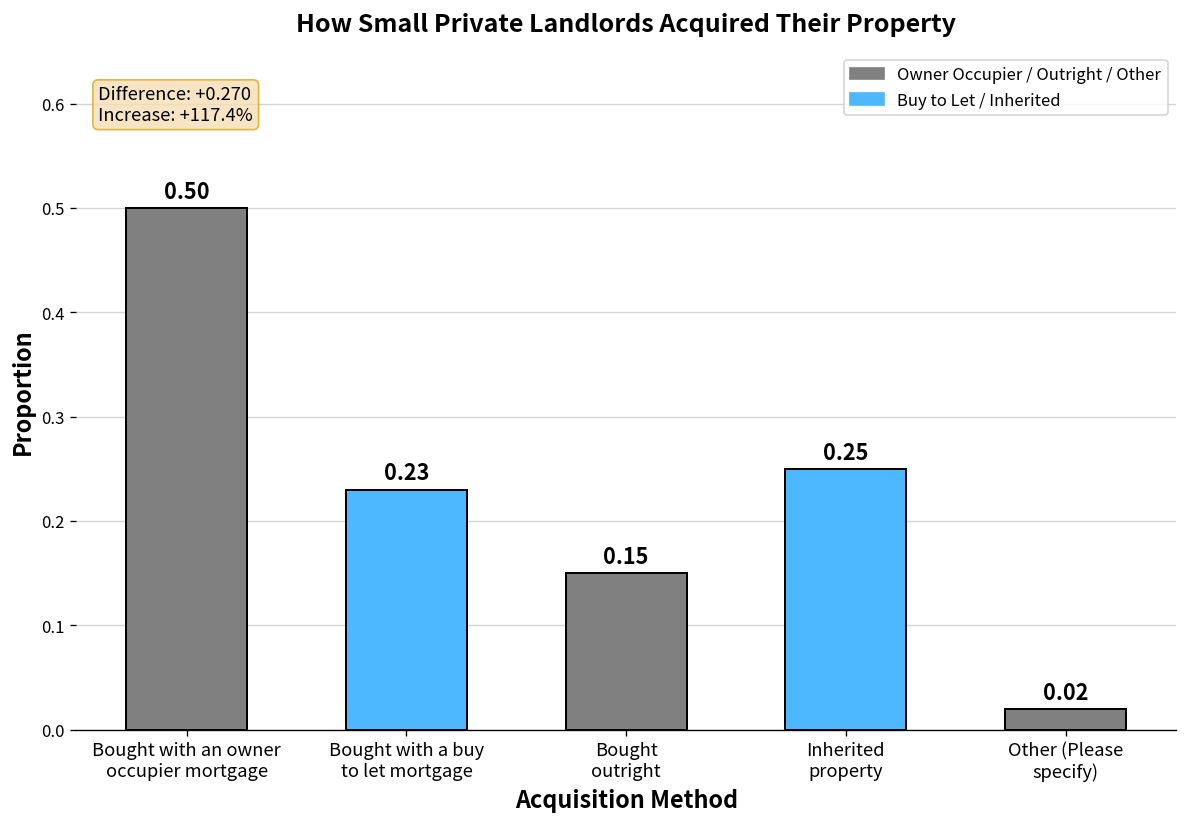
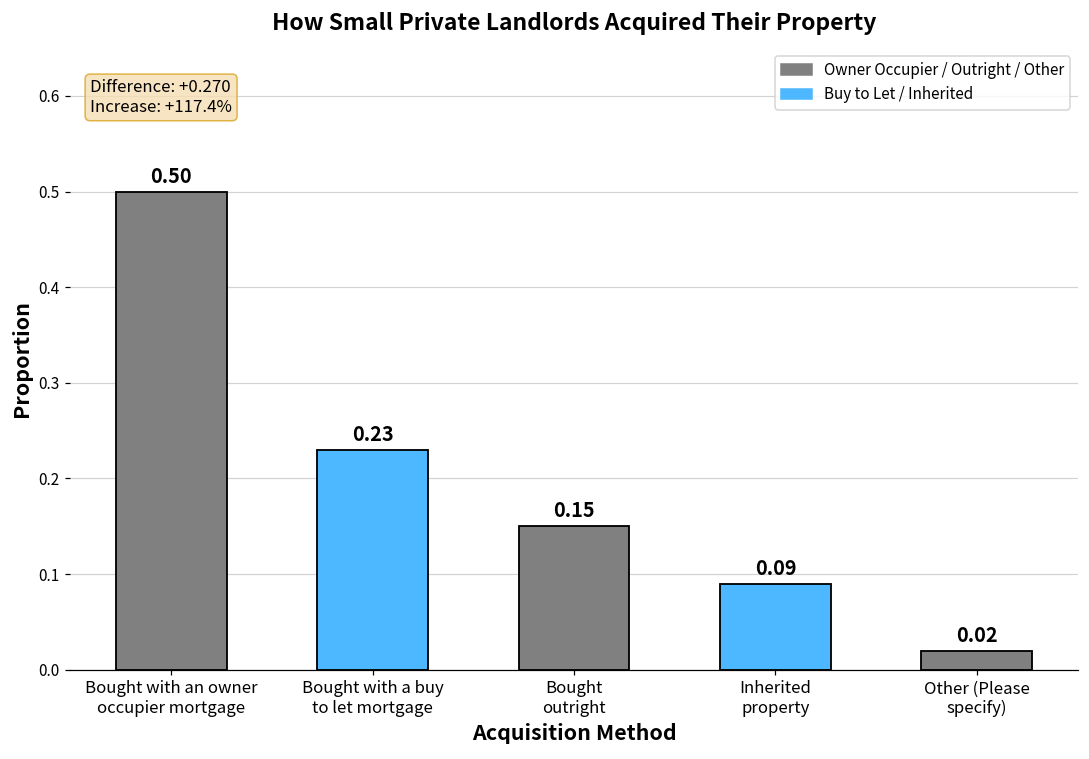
Inherited property: 0.25 -> 0.09
